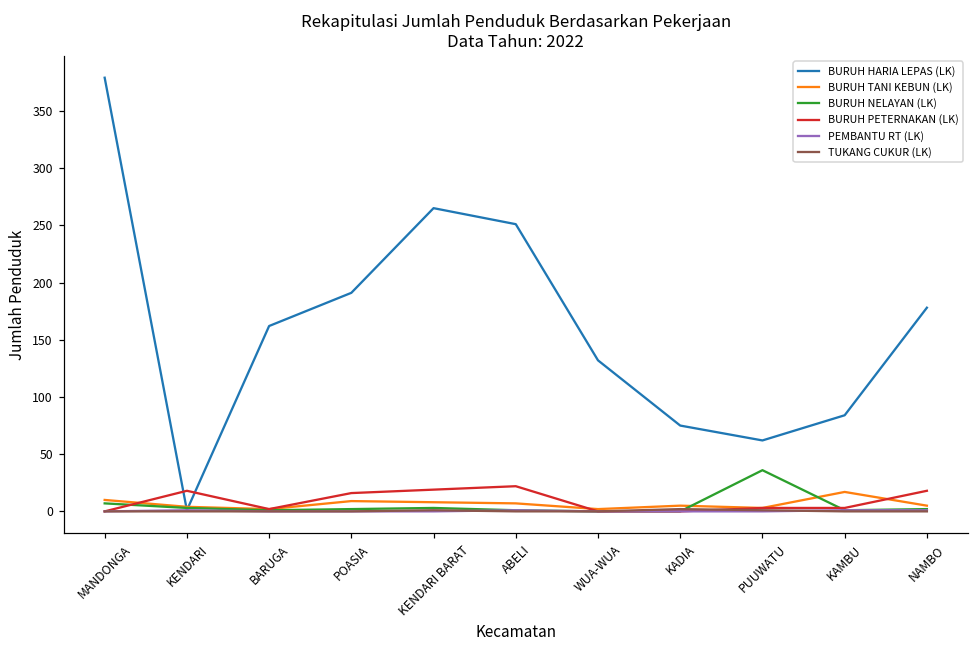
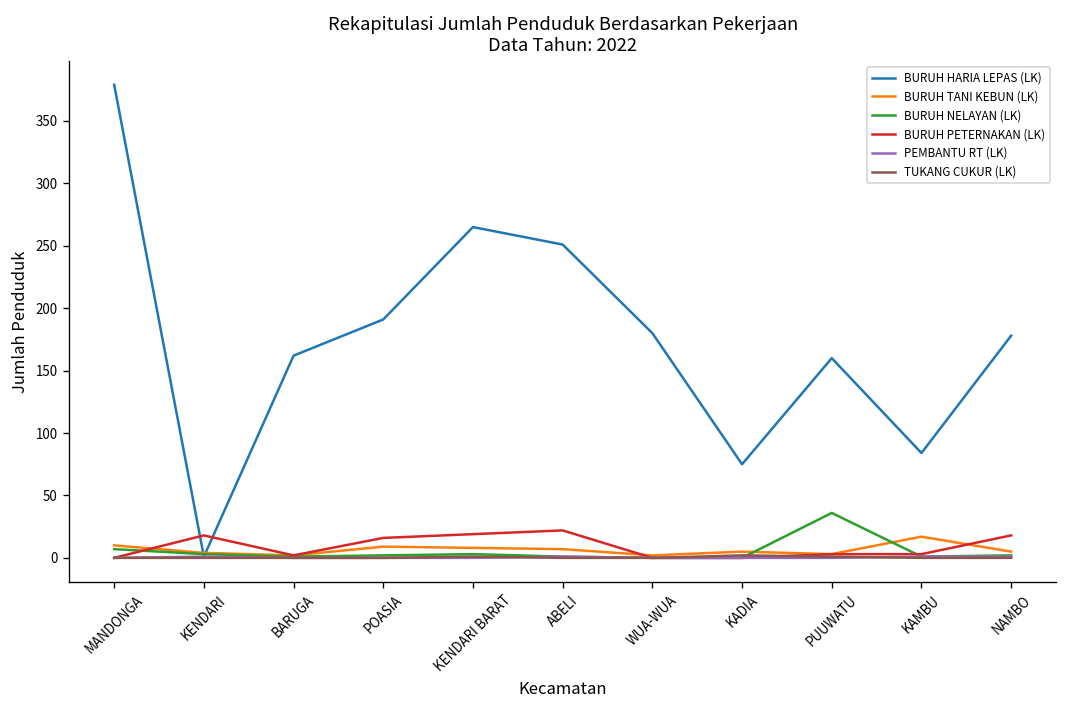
BURUH HARIA LEPAS (LK), WUA-WUA: 132 -> 180
BURUH HARIA LEPAS (LK), PUUWATU: 62 -> 160
